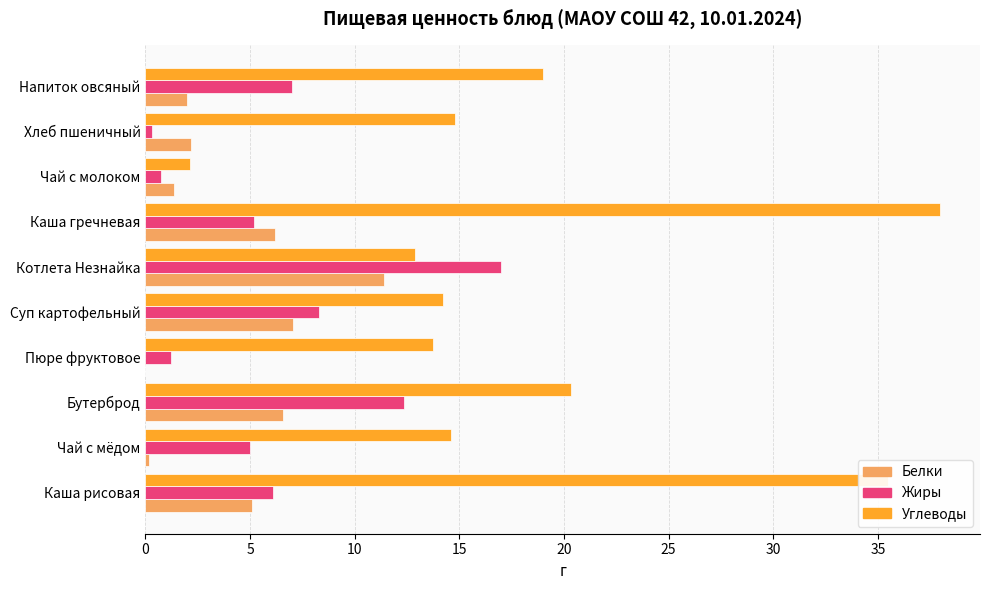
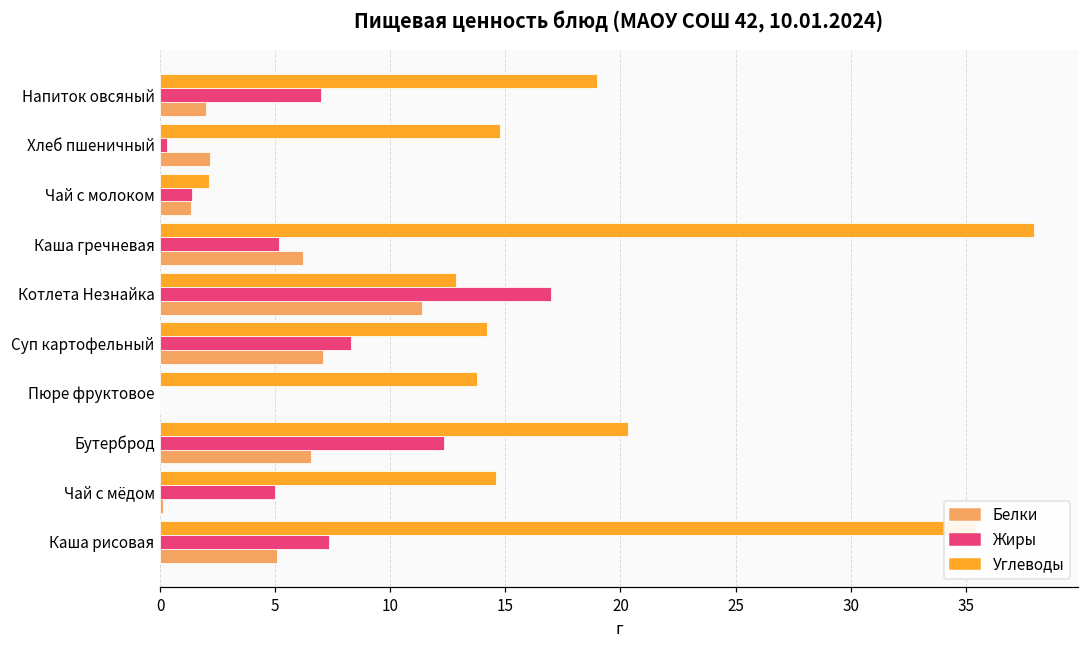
Жиры, Чай с молоком: 0.8 -> 1.4
Жиры, Пюре фруктовое: 1.2 -> 0.0
Жиры, Каша рисовая: 6.1 -> 7.4
